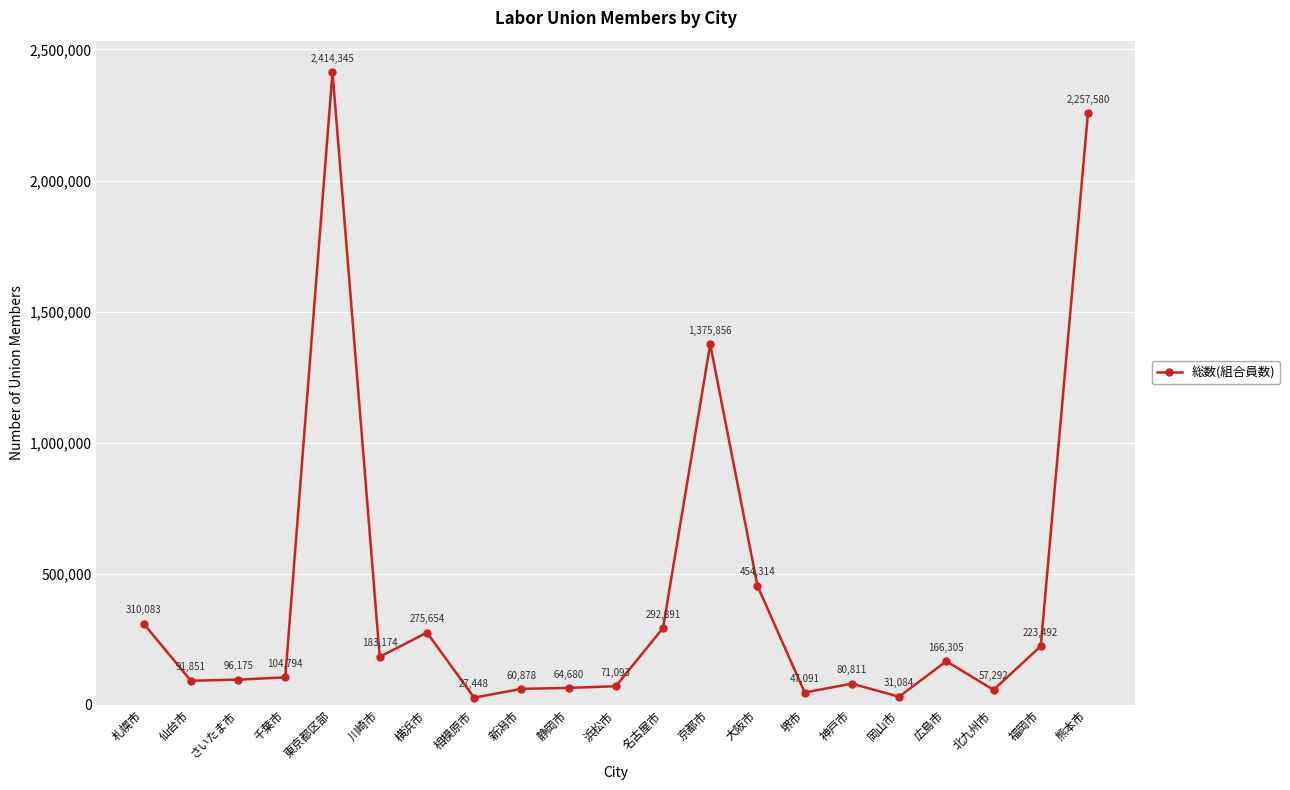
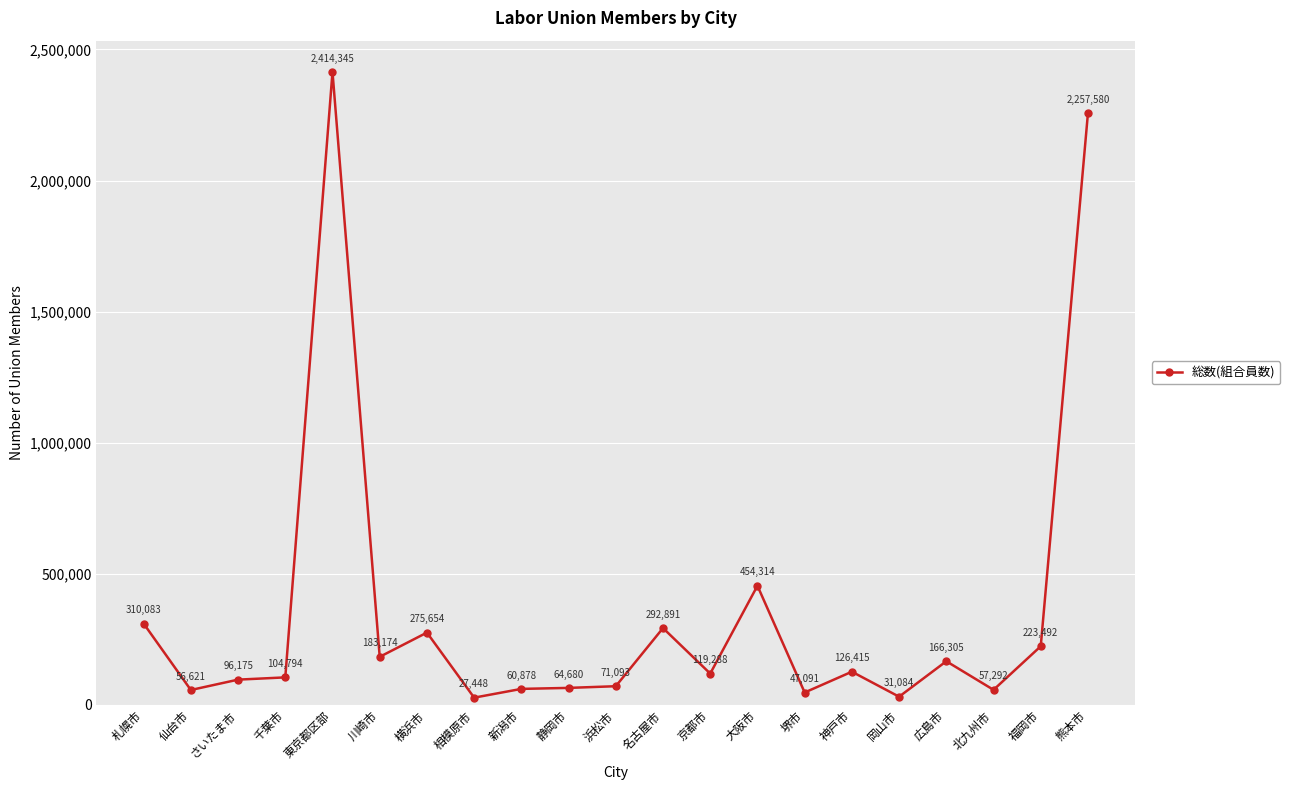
仙台市: 91,851 -> 56,621
京都市: 1,375,856 -> 119,288
神戸市: 80,811 -> 126,415
